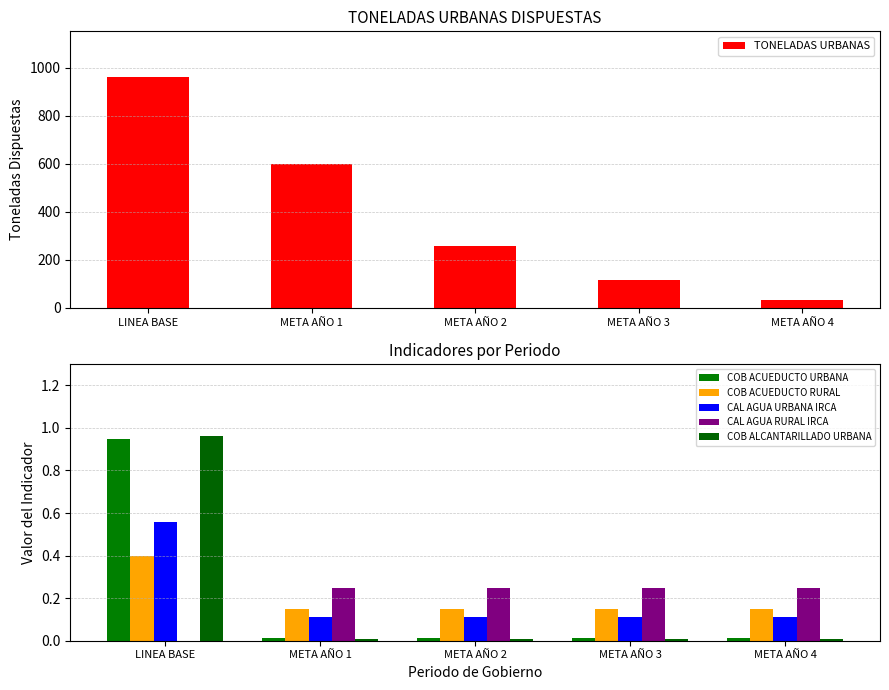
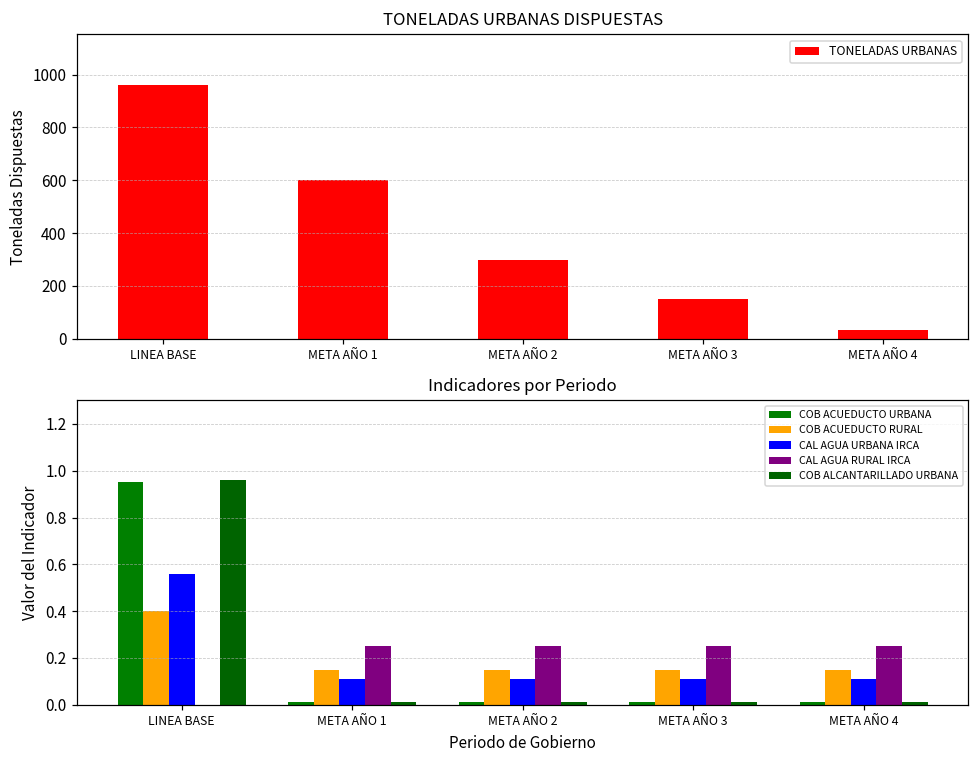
TONELADAS URBANAS DISPUESTAS, META AÑO 2: 260 -> 300
TONELADAS URBANAS DISPUESTAS, META AÑO 3: 120 -> 150
